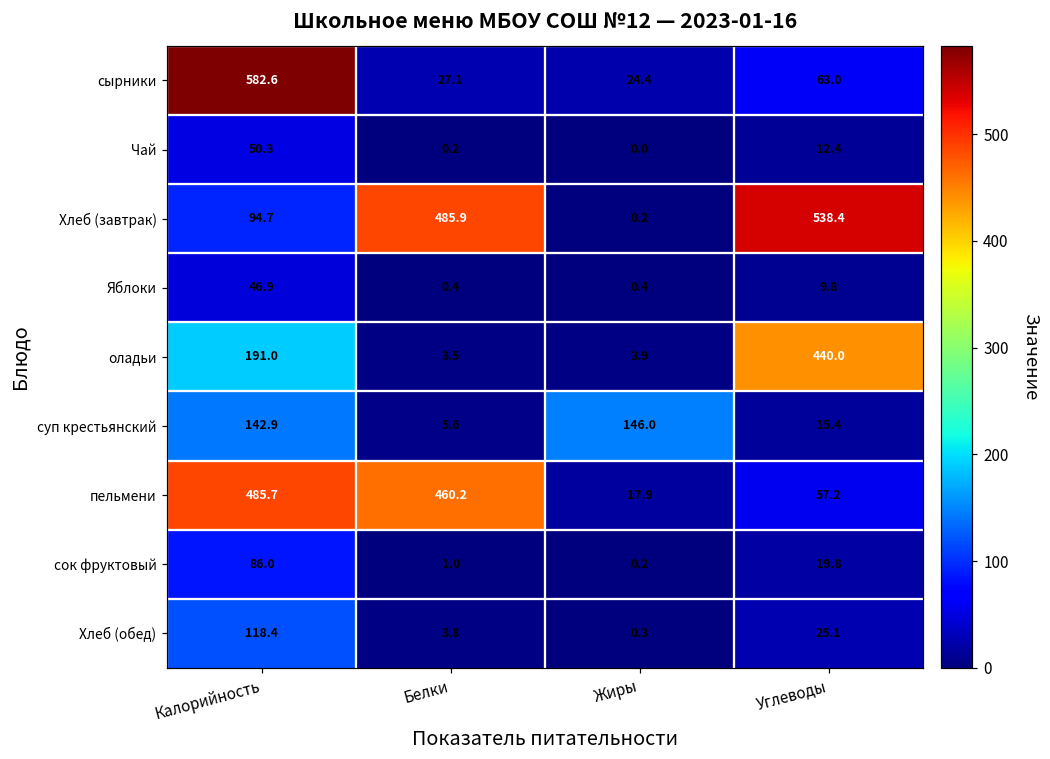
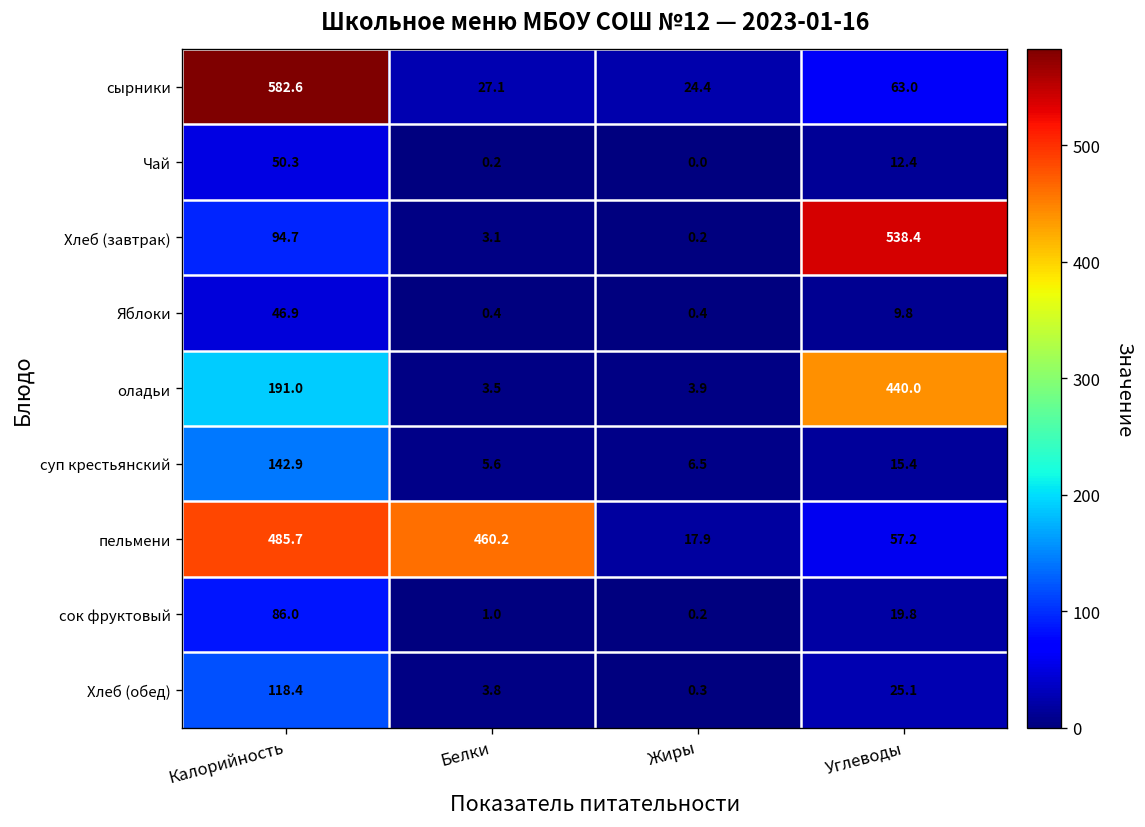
Хлеб (завтрак), Белки: 485.9 -> 3.1
суп крестьянский, Жиры: 146.0 -> 6.5
